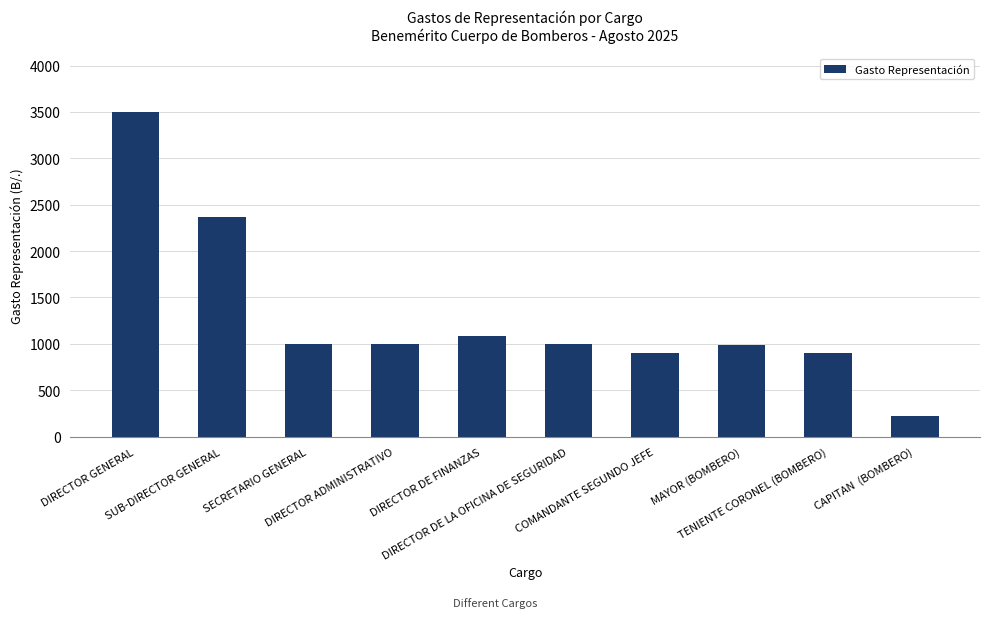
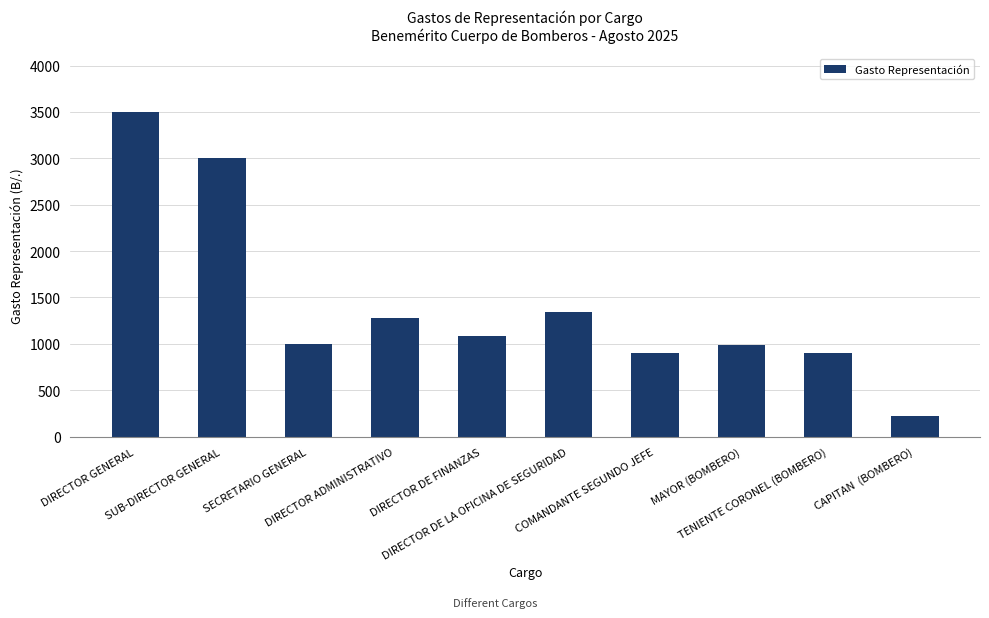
SUB-DIRECTOR GENERAL: 2400 -> 3000
DIRECTOR ADMINISTRATIVO: 1000 -> 1300
DIRECTOR DE LA OFICINA DE SEGURIDAD: 1000 -> 1300
